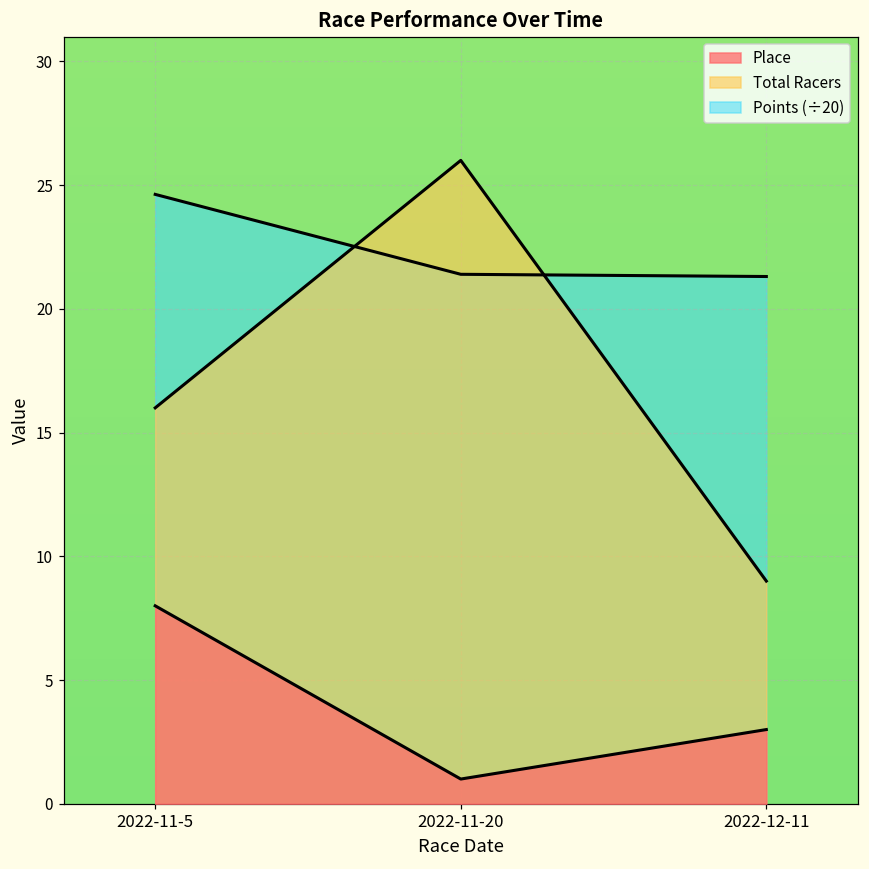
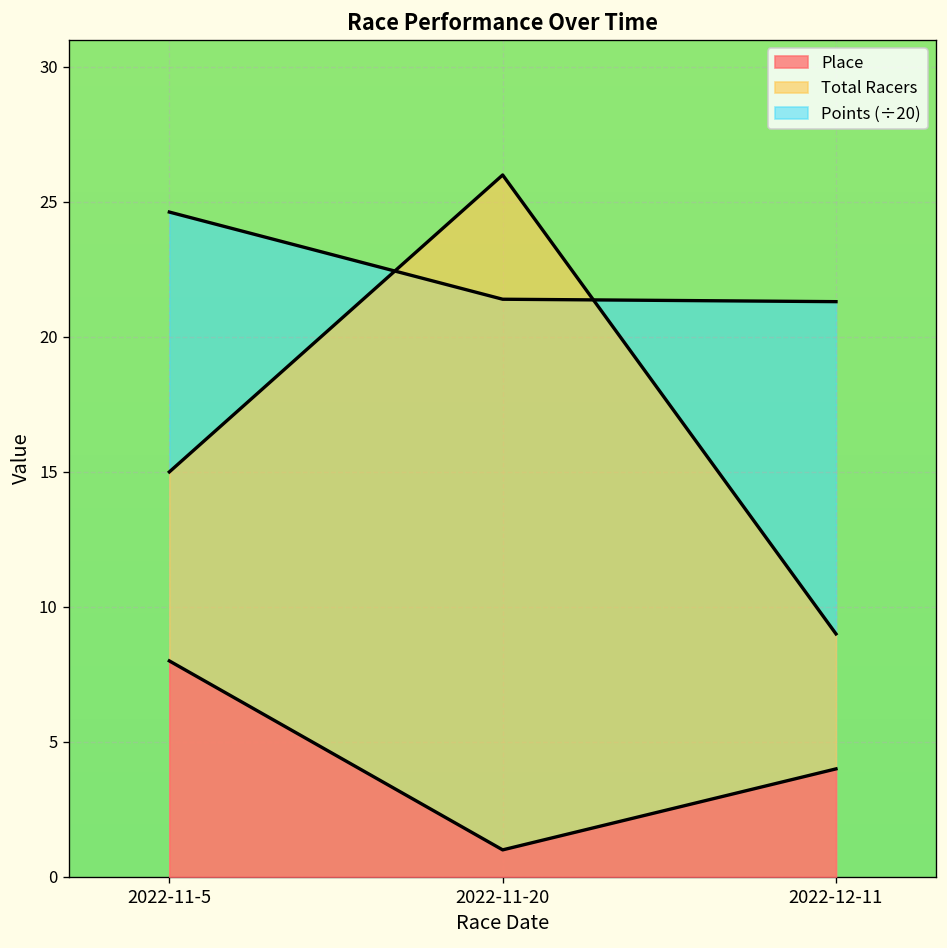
Total Racers, 2022-11-5: 16 -> 15
Place, 2022-12-11: 3 -> 4
